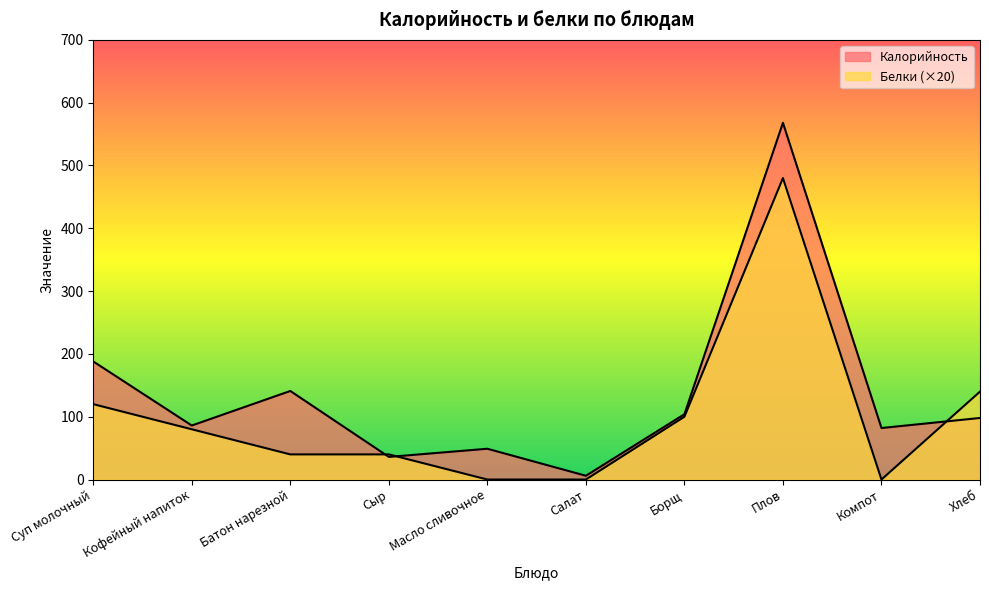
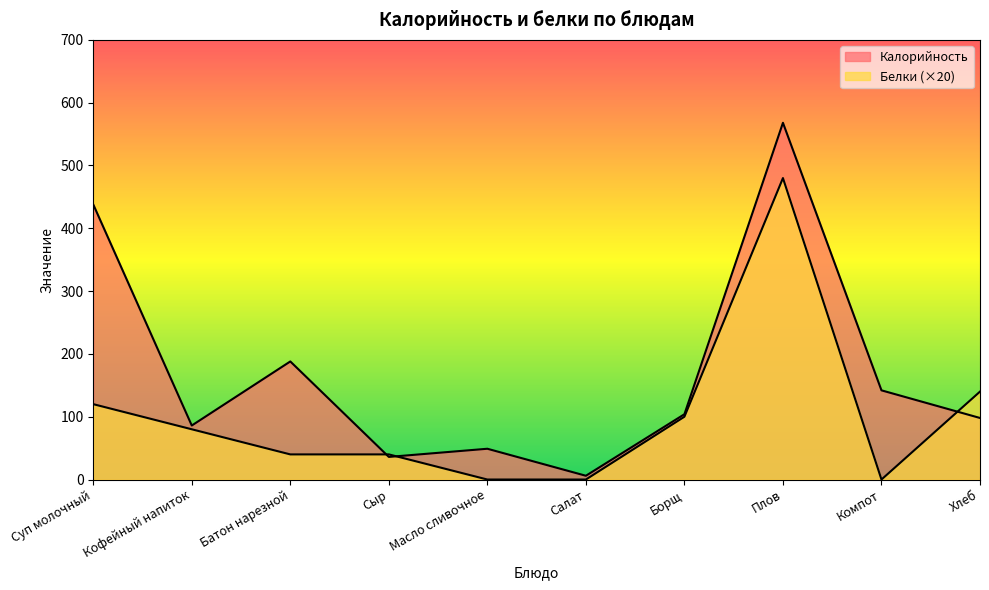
Калорийность, Суп молочный: 190 -> 440
Калорийность, Батон нарезной: 140 -> 190
Калорийность, Компот: 80 -> 140
